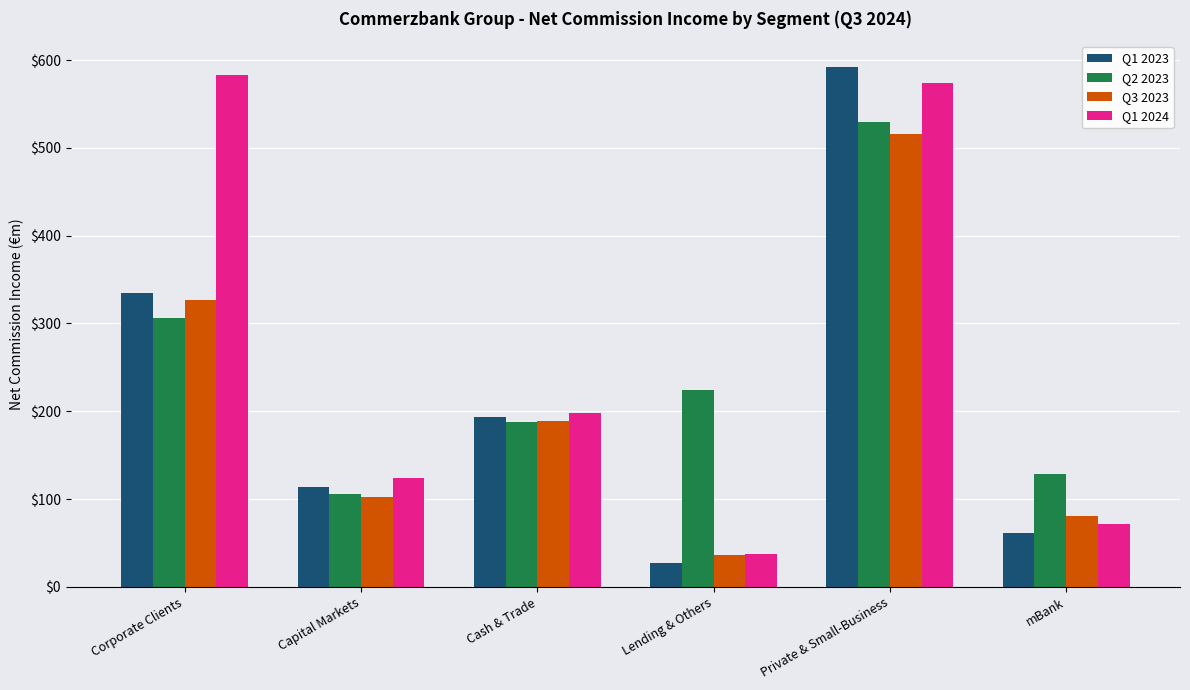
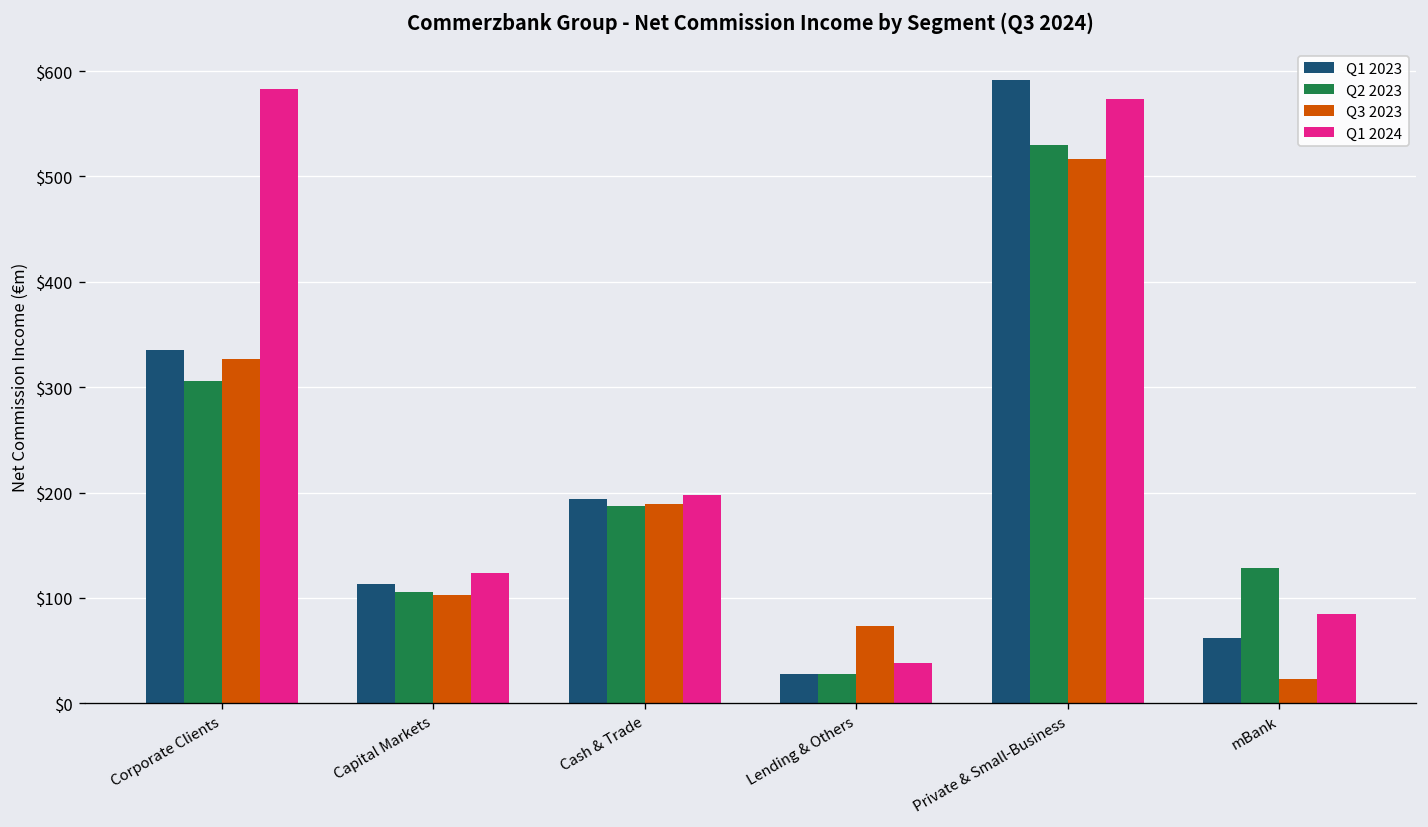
Q2 2023, Lending & Others: $220 -> $30
Q3 2023, Lending & Others: $40 -> $70
Q3 2023, mBank: $80 -> $20
Q1 2024, mBank: $70 -> $80
